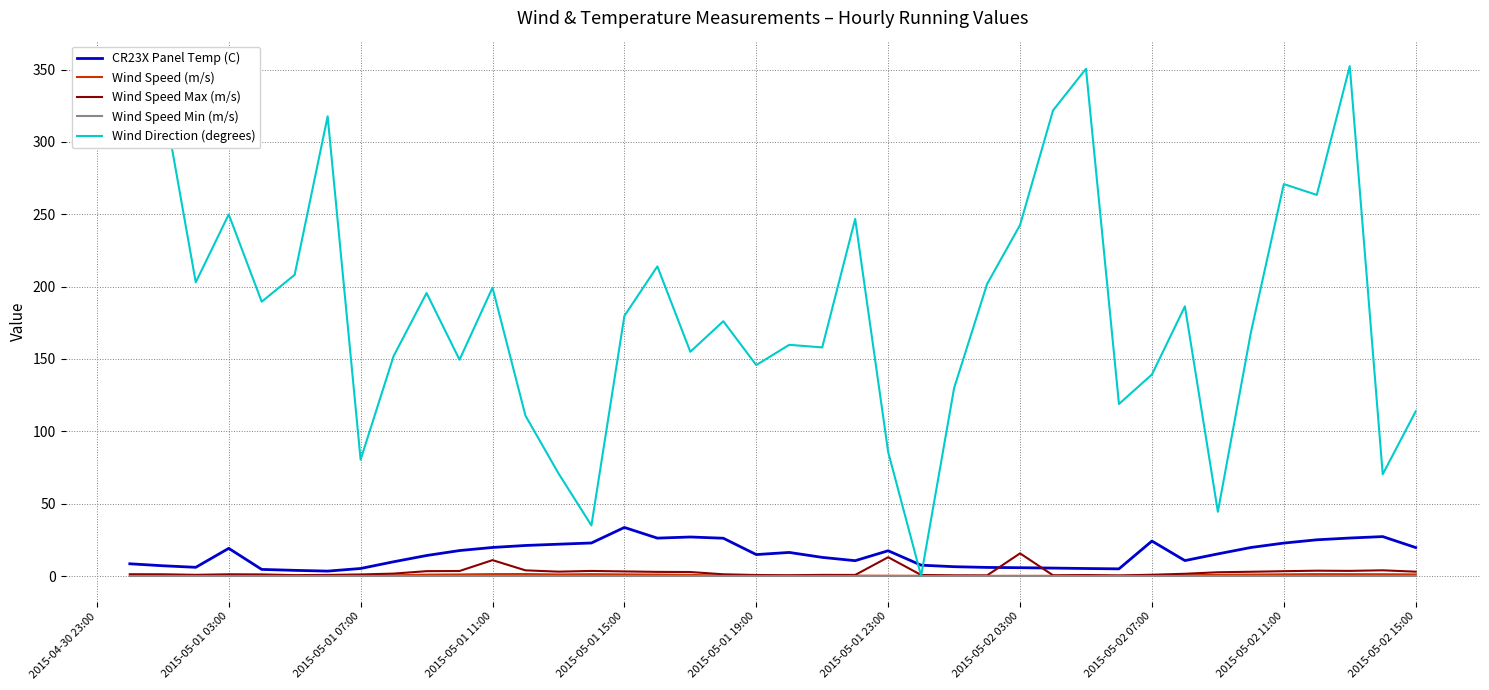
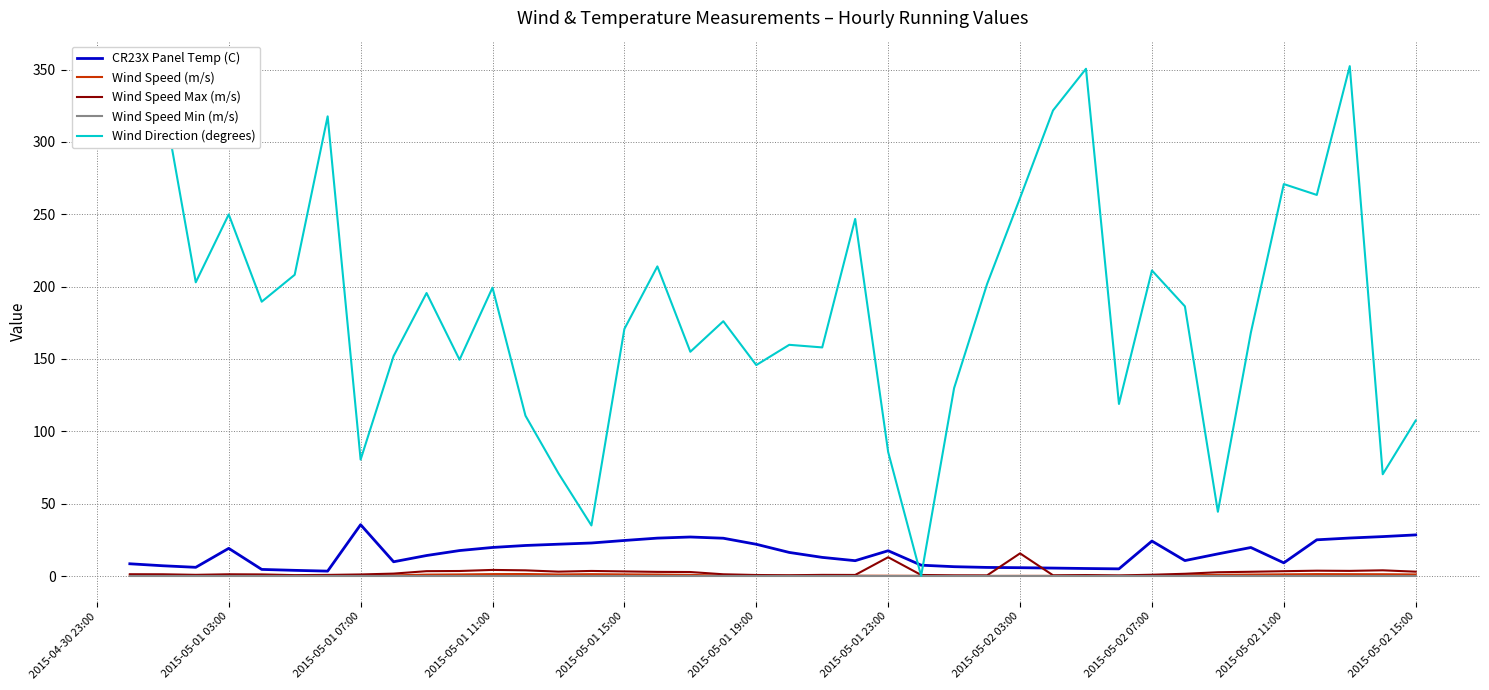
CR23X Panel Temp (C), 2015-05-01 07:00: 5 -> 35
Wind Speed Max (m/s), 2015-05-01 11:00: 11 -> 4
CR23X Panel Temp (C), 2015-05-01 15:00: 34 -> 25
Wind Direction (degrees), 2015-05-01 15:00: 180 -> 171
CR23X Panel Temp (C), 2015-05-01 19:00: 15 -> 22
Wind Direction (degrees), 2015-05-02 03:00: 243 -> 261
Wind Direction (degrees), 2015-05-02 07:00: 139 -> 211
CR23X Panel Temp (C), 2015-05-02 11:00: 23 -> 9
CR23X Panel Temp (C), 2015-05-02 15:00: 20 -> 28
Wind Direction (degrees), 2015-05-02 15:00: 114 -> 108
